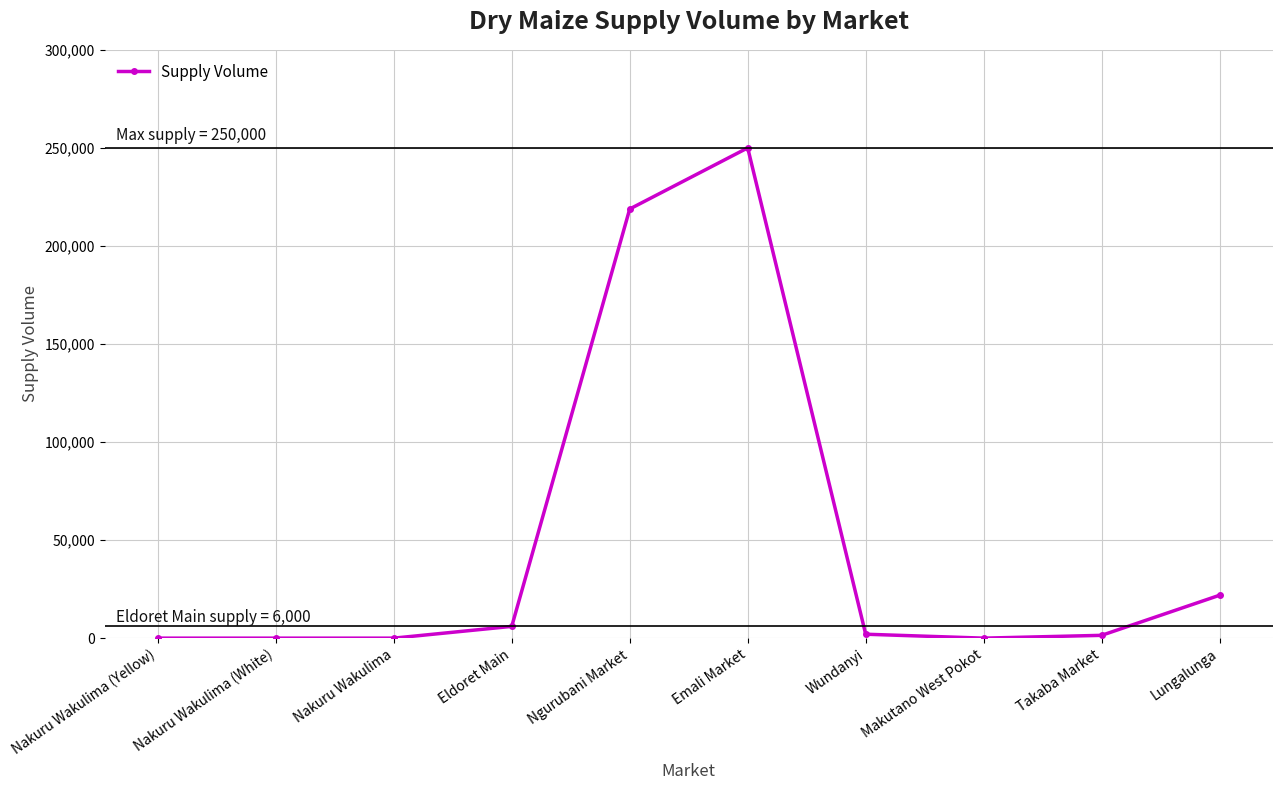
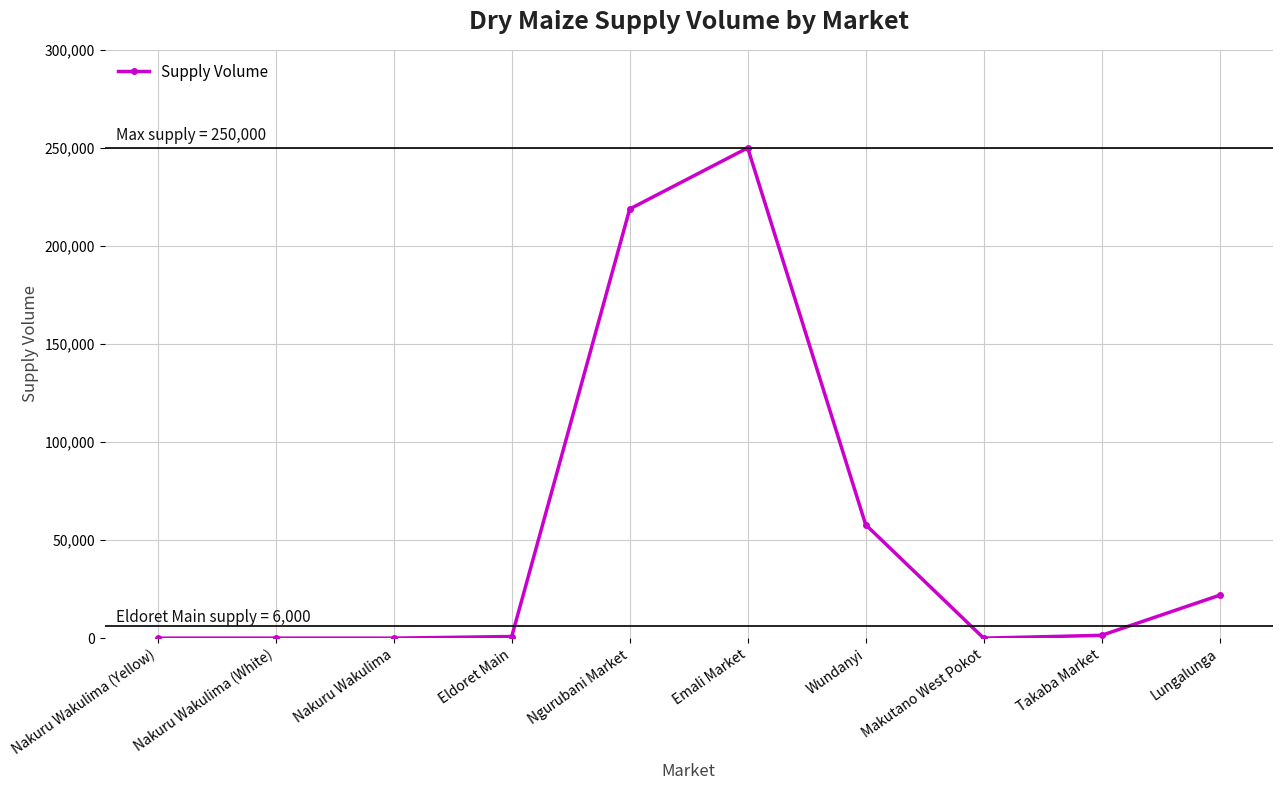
Eldoret Main: 6,000 -> 1,000
Wundanyi: 2,000 -> 58,000
